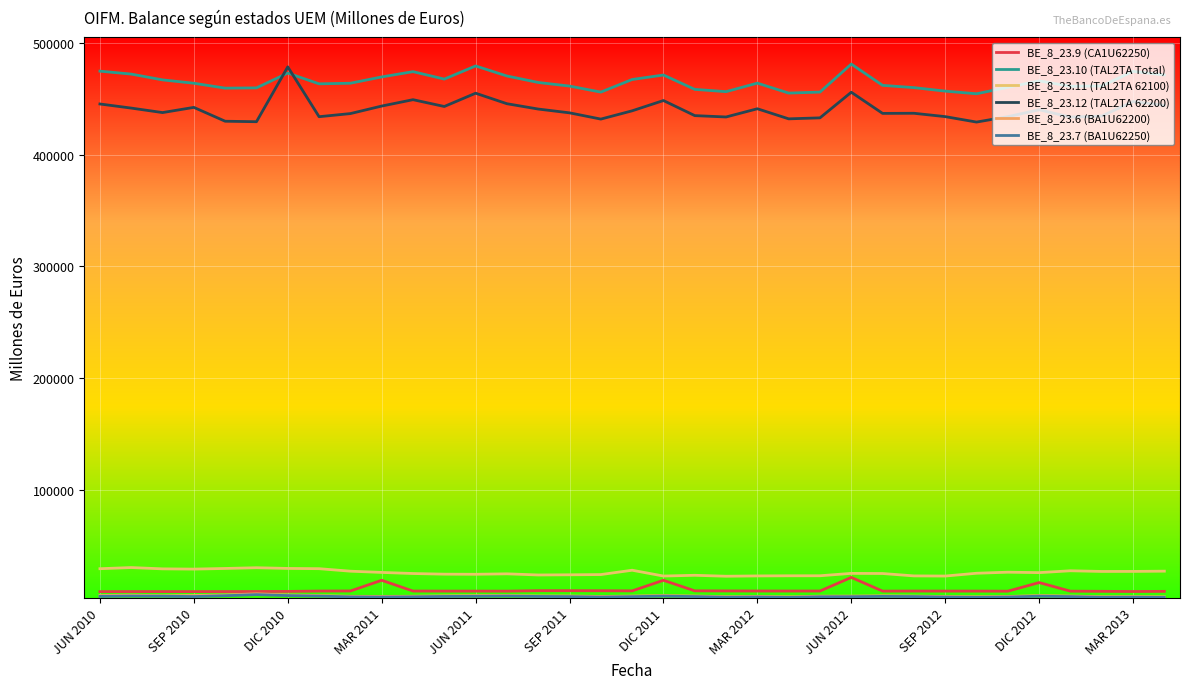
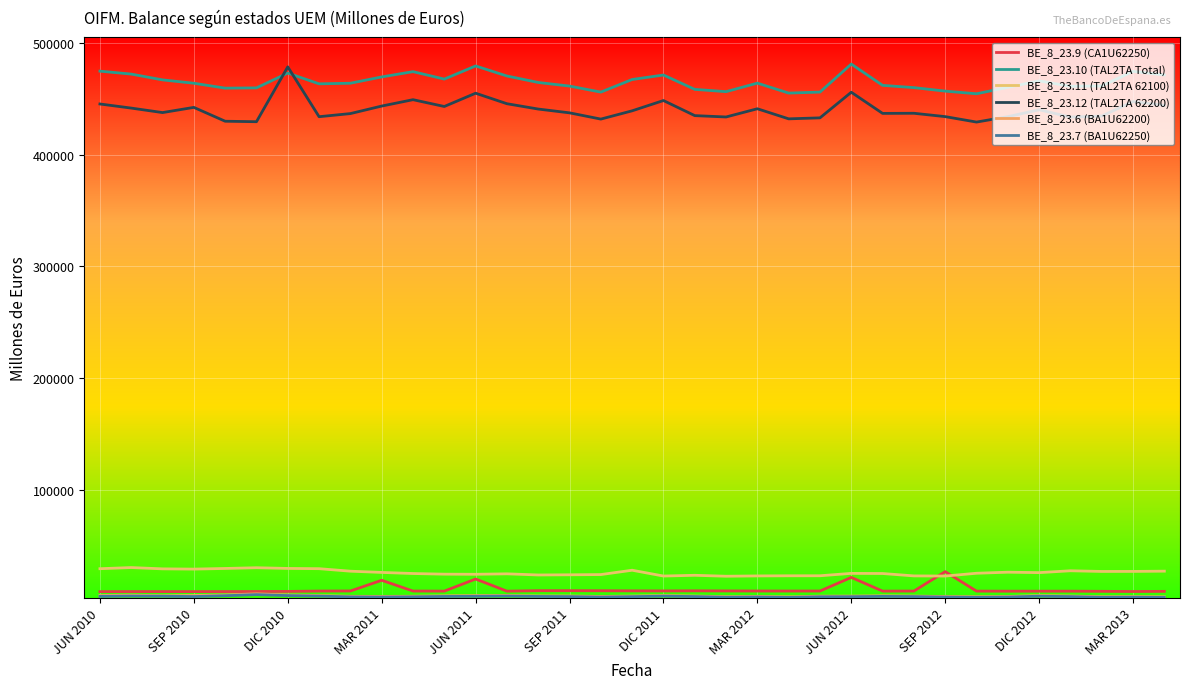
BE_8_23.9 (CA1U62250), JUN 2011: 9000 -> 20000
BE_8_23.9 (CA1U62250), DIC 2011: 19000 -> 9000
BE_8_23.9 (CA1U62250), SEP 2012: 9000 -> 27000
BE_8_23.9 (CA1U62250), DIC 2012: 17000 -> 9000
